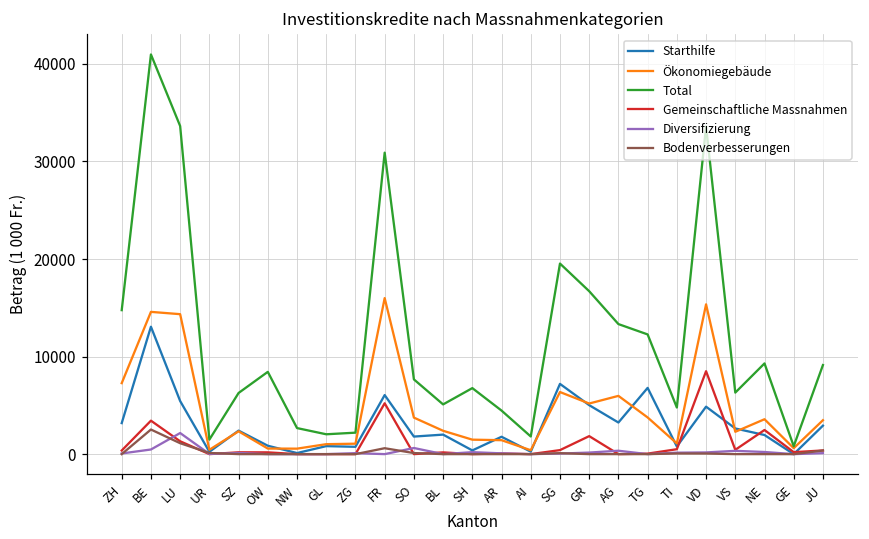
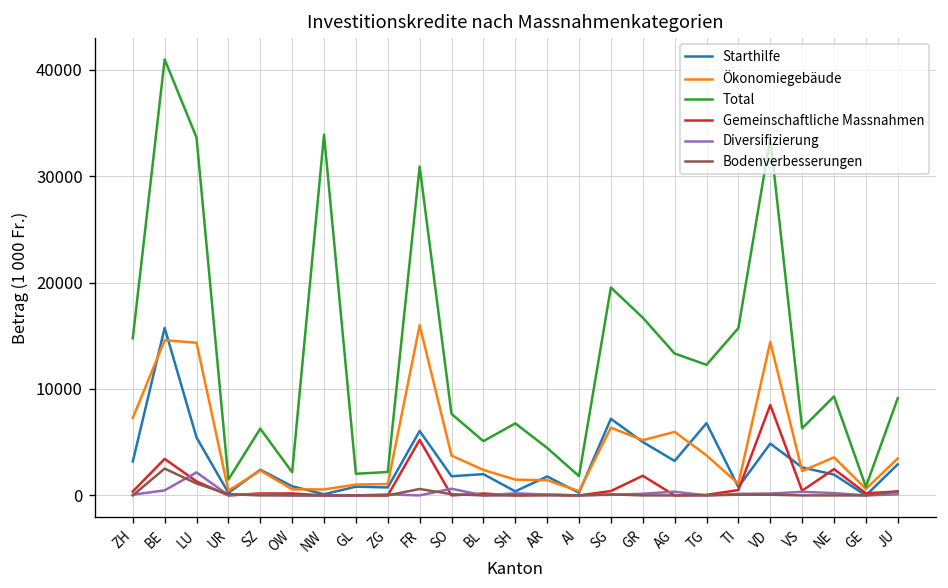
Starthilfe, BE: 13000 -> 16000
Total, OW: 8000 -> 2000
Total, NW: 3000 -> 34000
Total, TI: 5000 -> 16000
Ökonomiegebäude, VD: 15000 -> 14000
